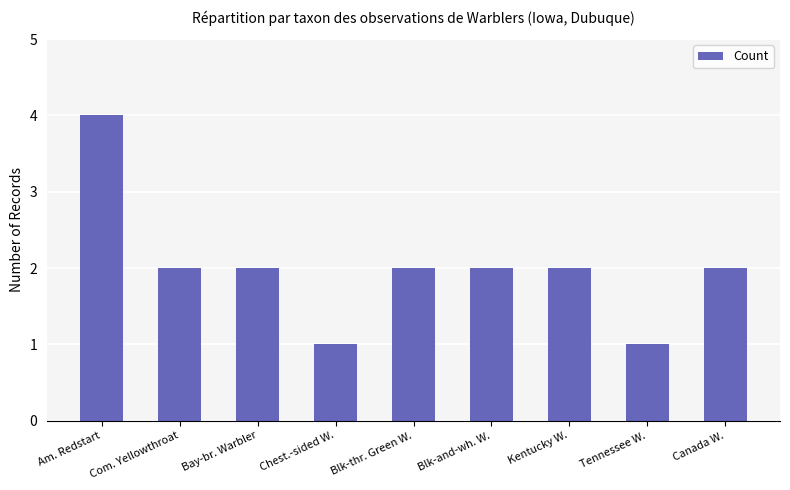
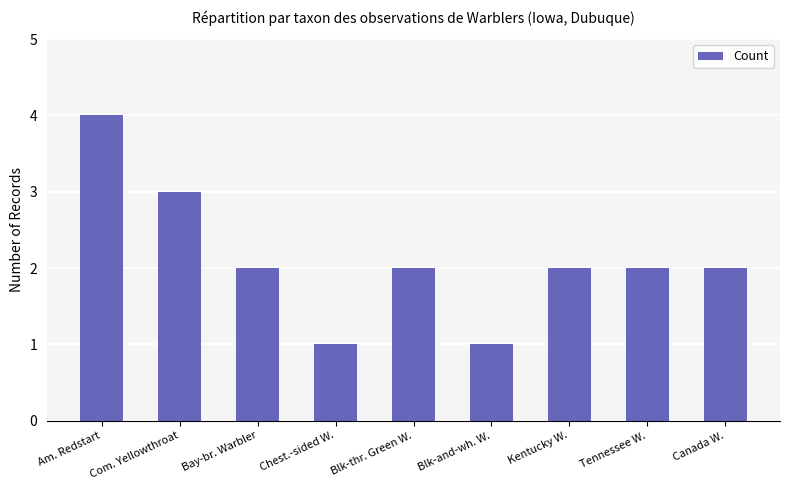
Com. Yellowthroat: 2 -> 3
Blk-and-wh. W.: 2 -> 1
Tennessee W.: 1 -> 2
